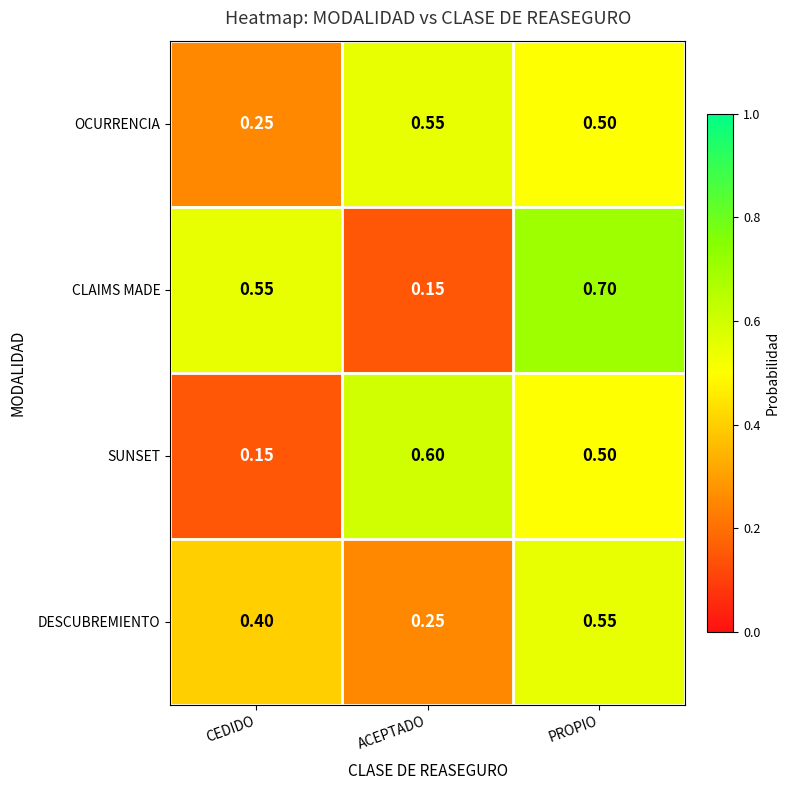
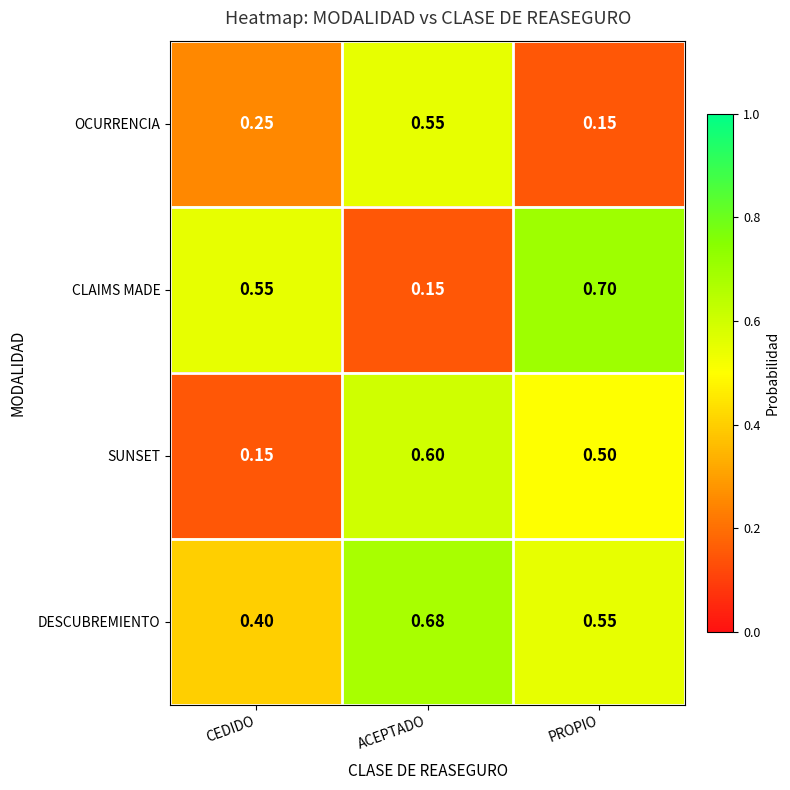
OCURRENCIA, PROPIO: 0.50 -> 0.15
DESCUBREMIENTO, ACEPTADO: 0.25 -> 0.68
